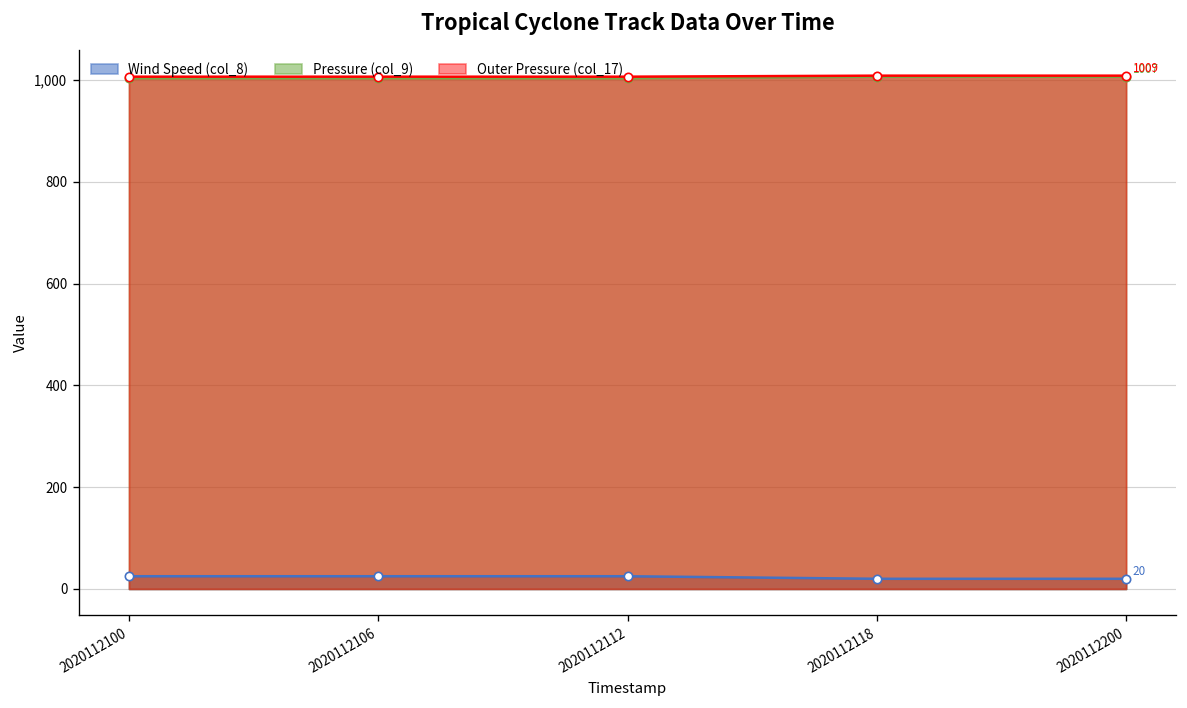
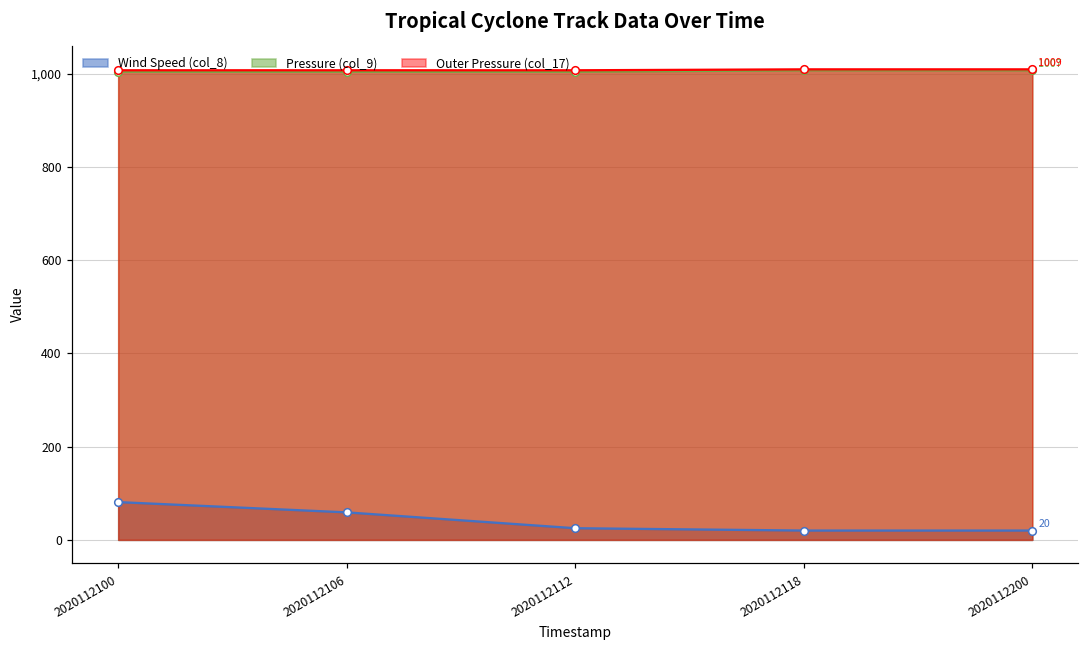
Wind Speed (col_8), 2020112100: 30 -> 80
Wind Speed (col_8), 2020112106: 30 -> 60
